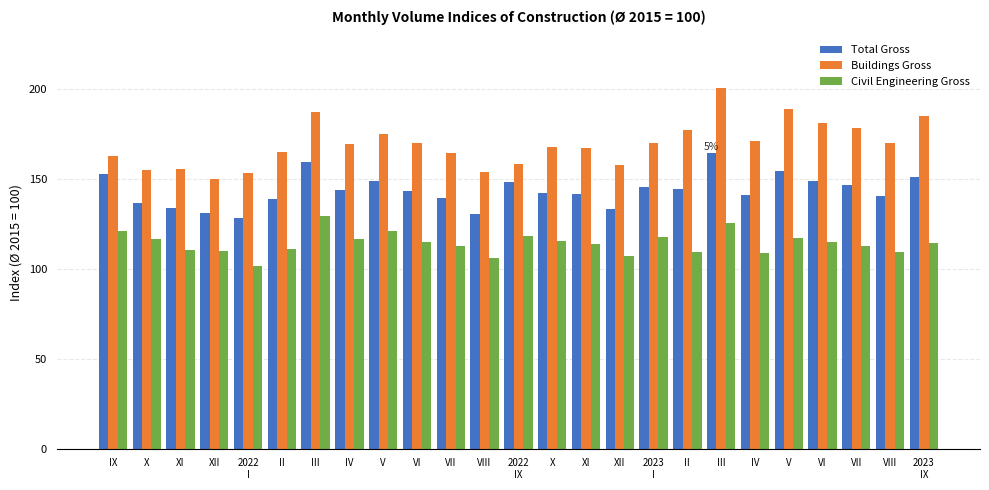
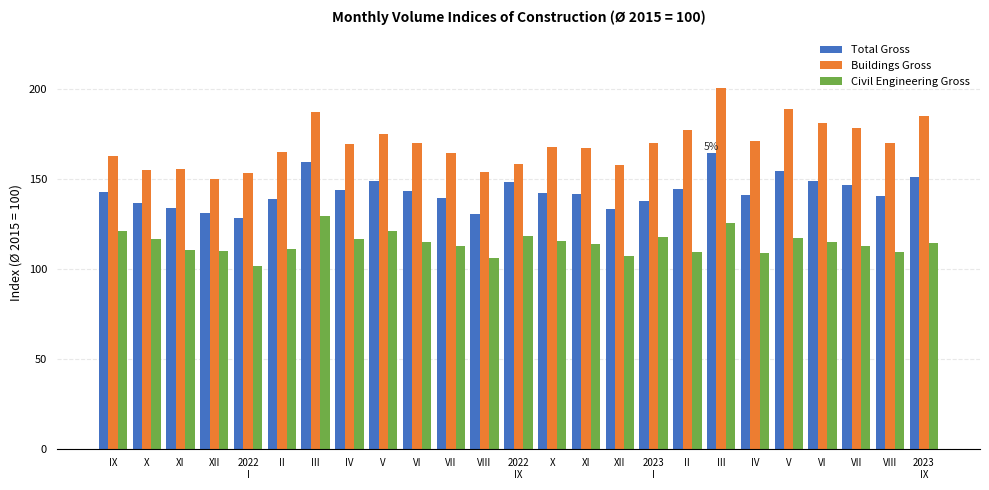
Total Gross, IX: 153 -> 143
Total Gross, 2023 I: 145 -> 138
